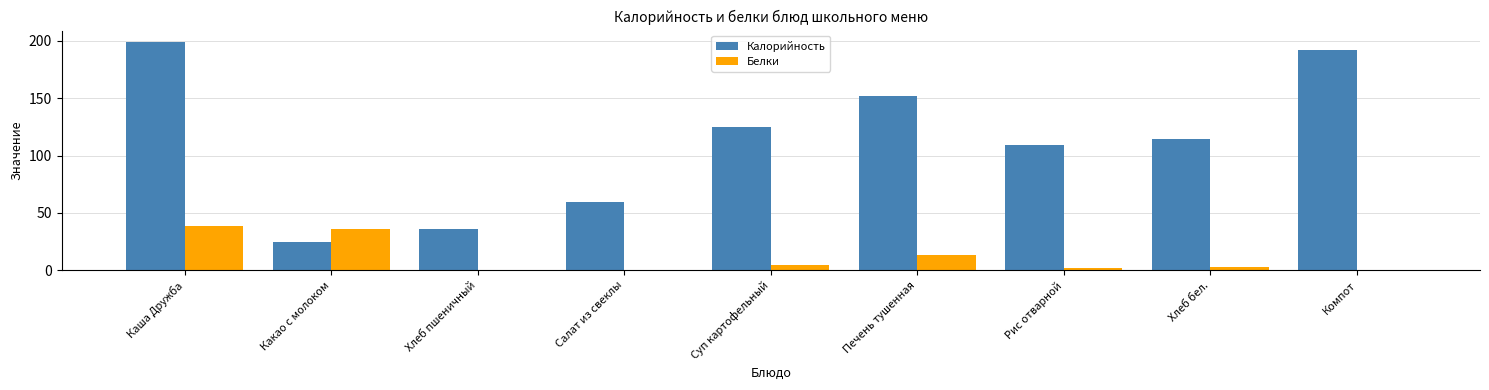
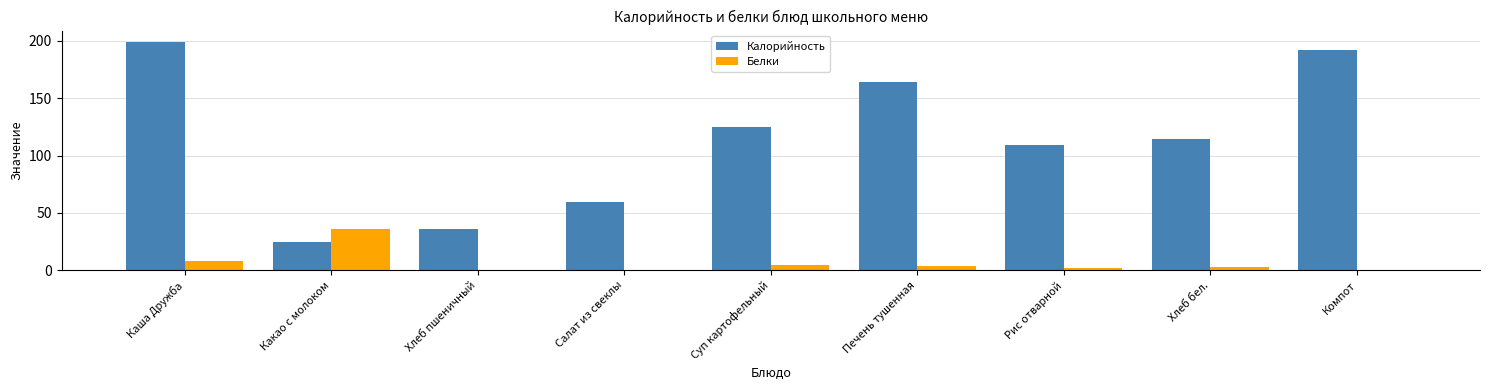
Белки, Каша Дружба: 38 -> 8
Калорийность, Печень тушенная: 152 -> 164
Белки, Печень тушенная: 13 -> 4
